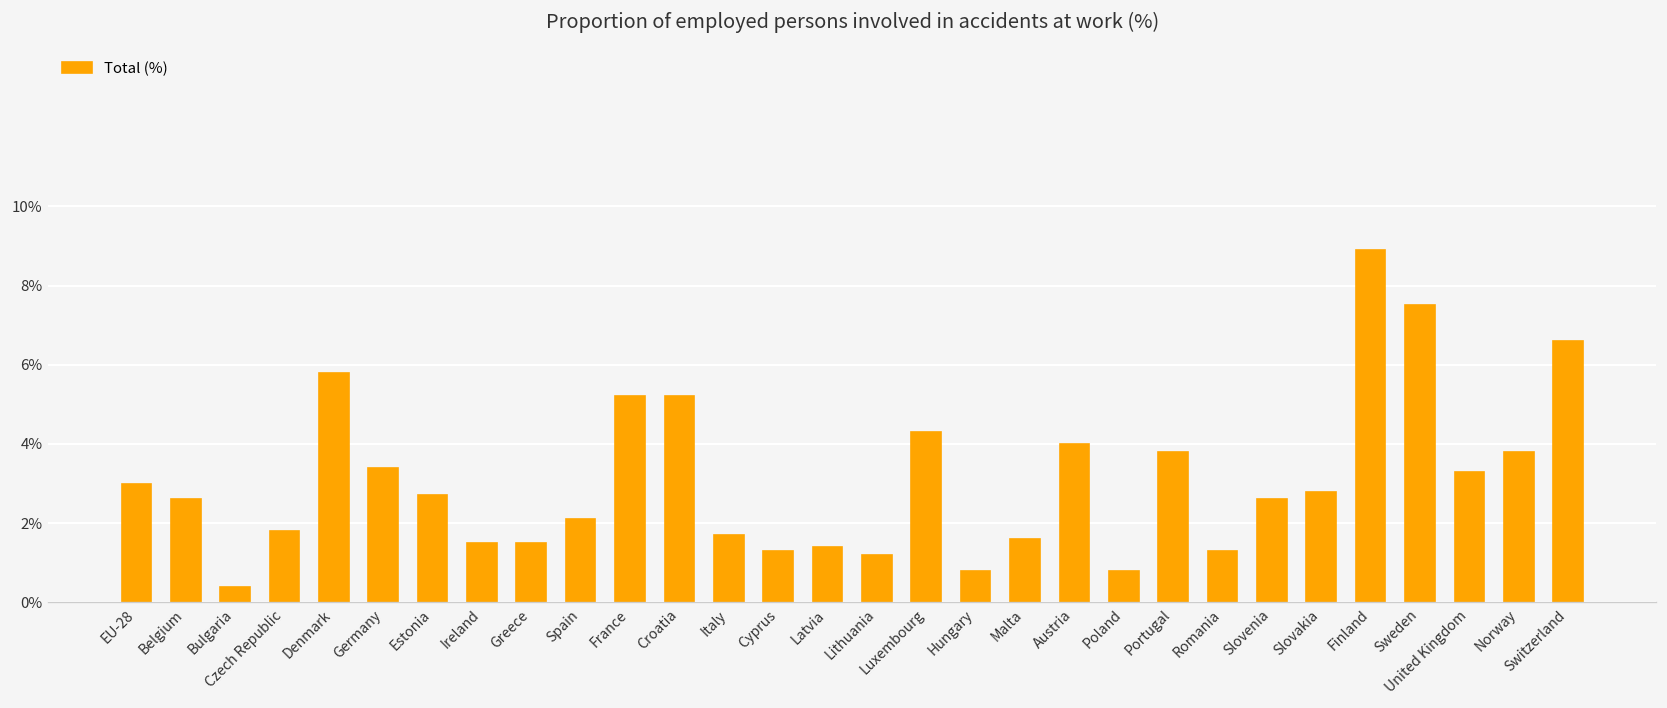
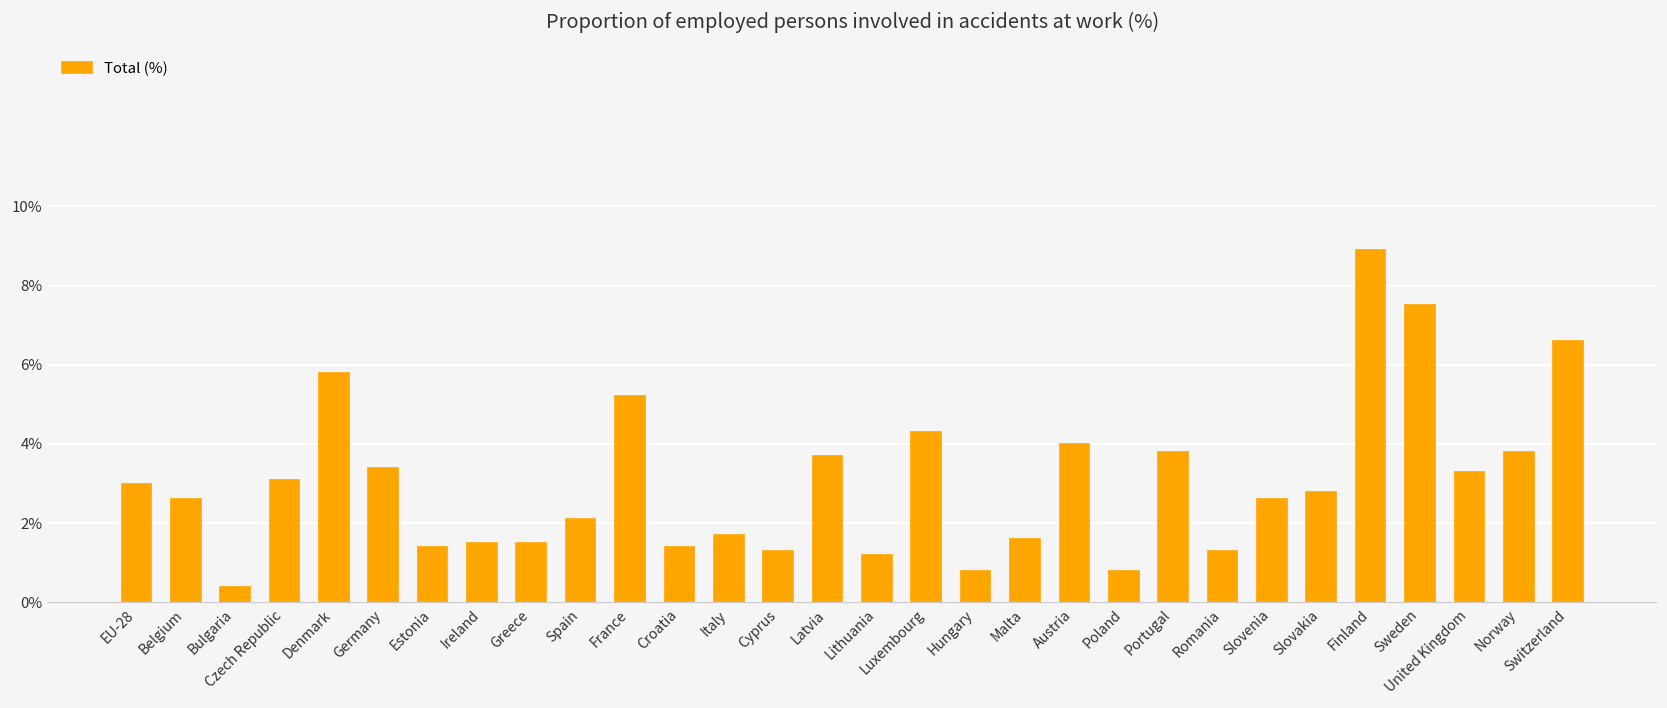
Czech Republic: 1.8% -> 3.1%
Estonia: 2.7% -> 1.4%
Croatia: 5.2% -> 1.4%
Latvia: 1.4% -> 3.7%
